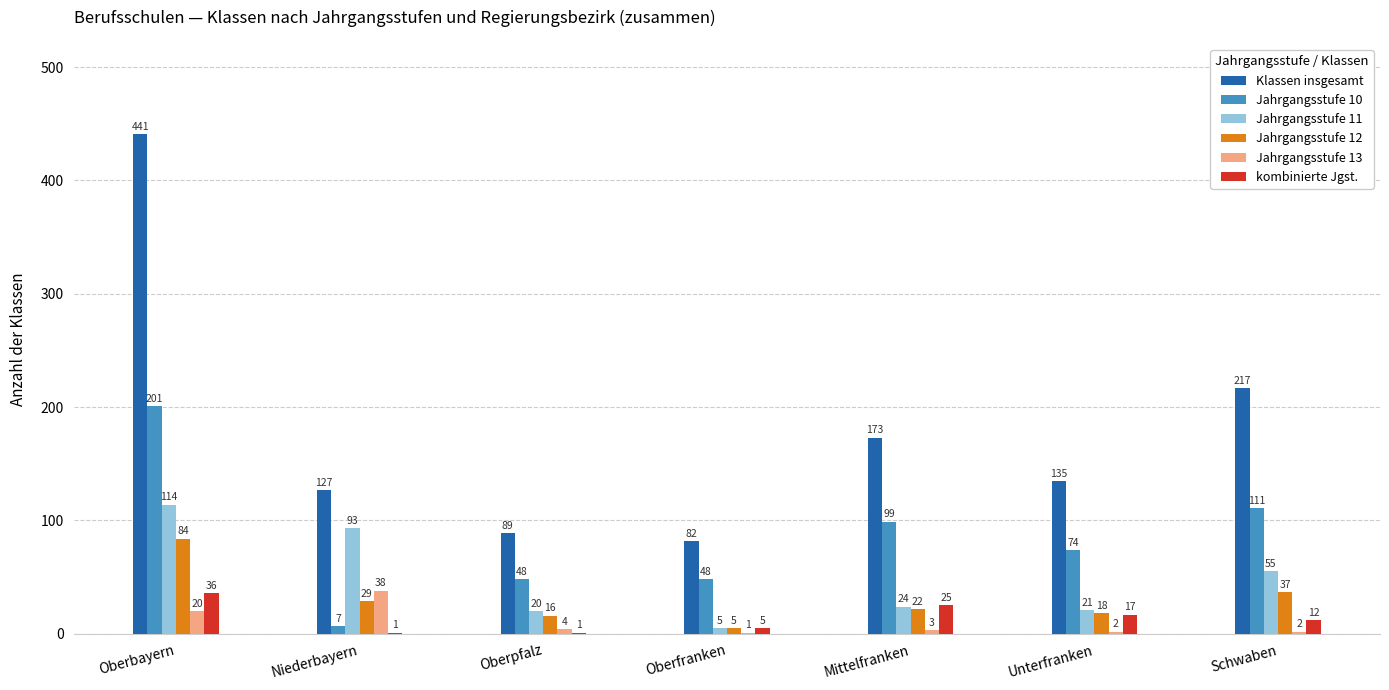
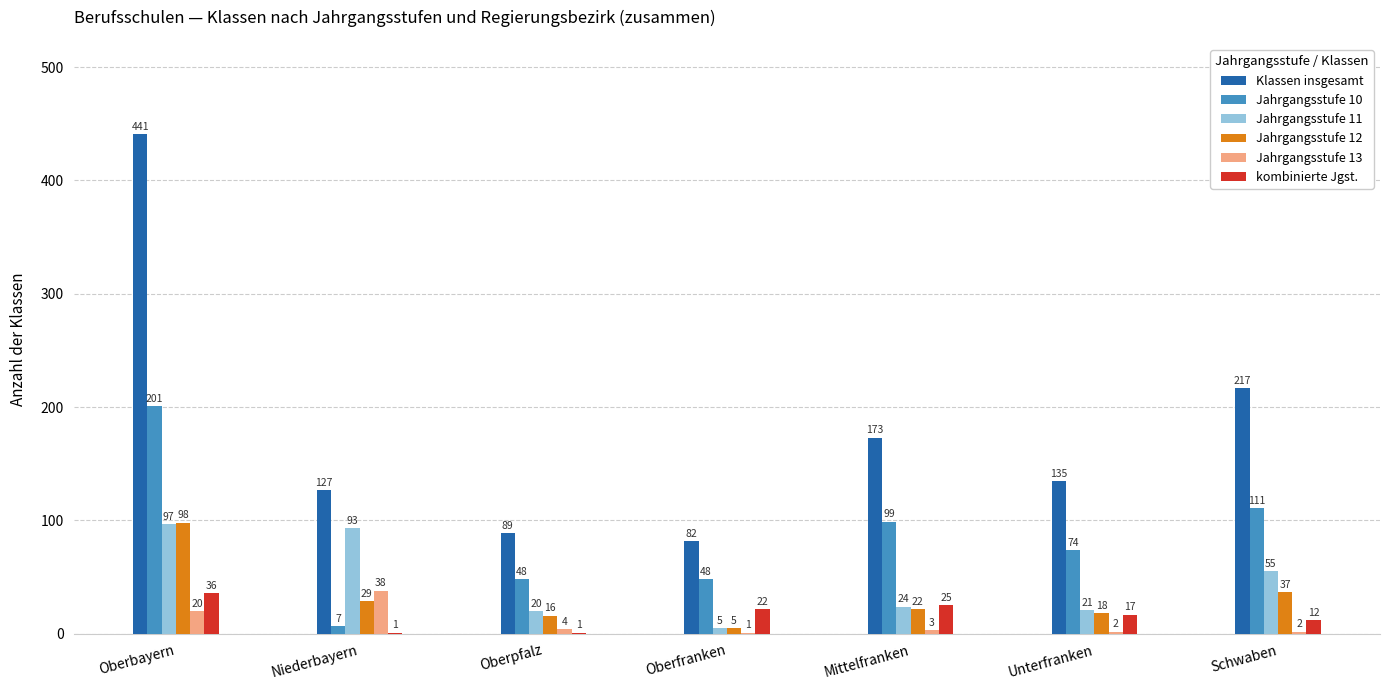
Jahrgangsstufe 11, Oberbayern: 114 -> 97
Jahrgangsstufe 12, Oberbayern: 84 -> 98
kombinierte Jgst., Oberfranken: 5 -> 22
